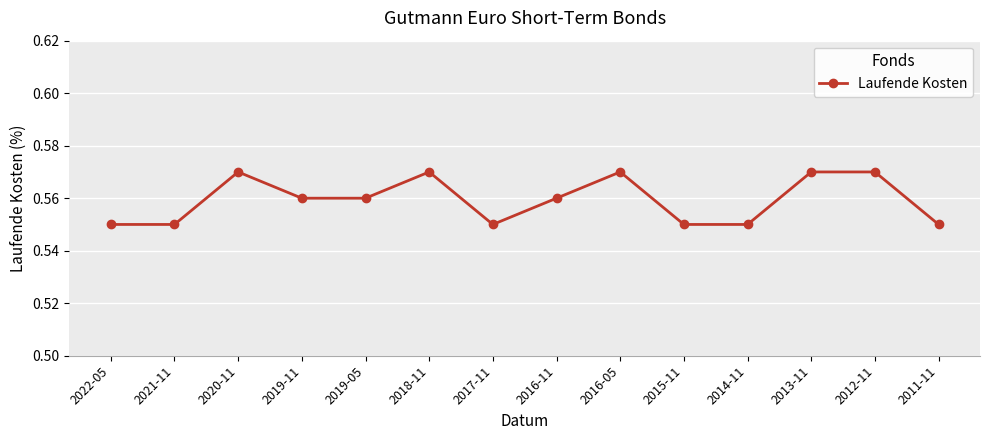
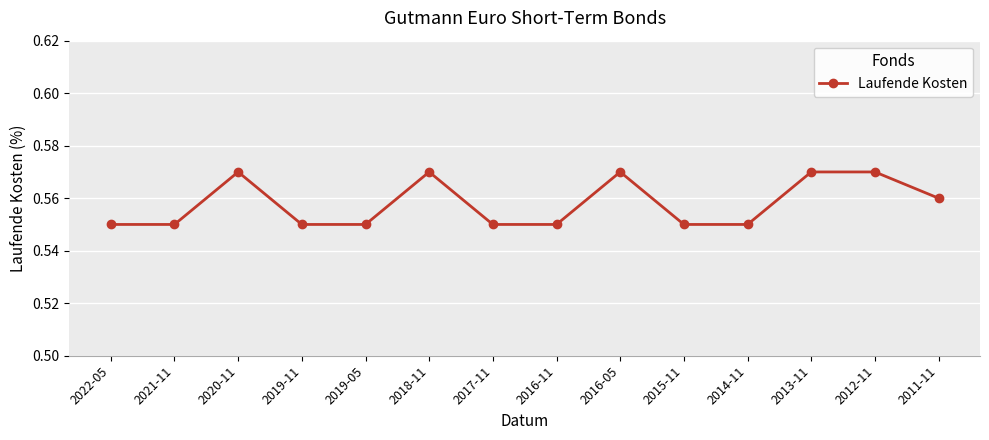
2019-11: 0.56 -> 0.55
2019-05: 0.56 -> 0.55
2016-11: 0.56 -> 0.55
2011-11: 0.55 -> 0.56
